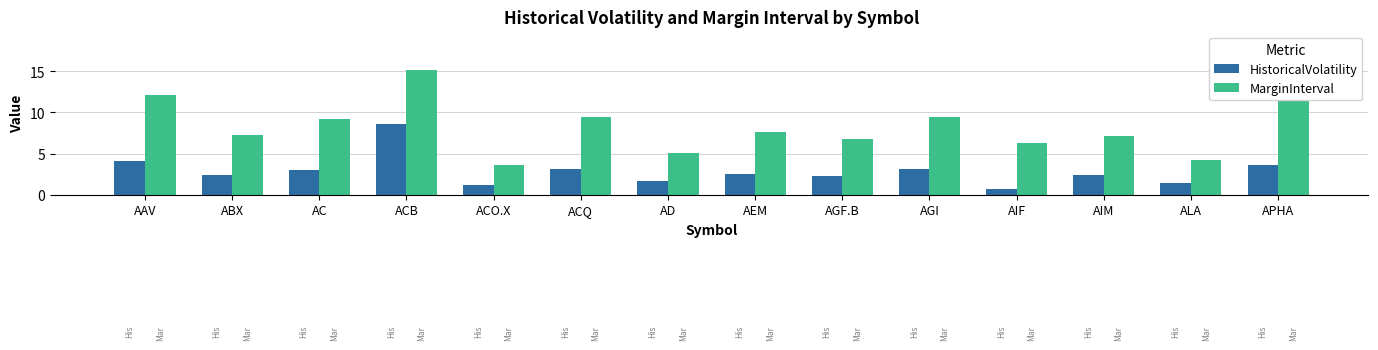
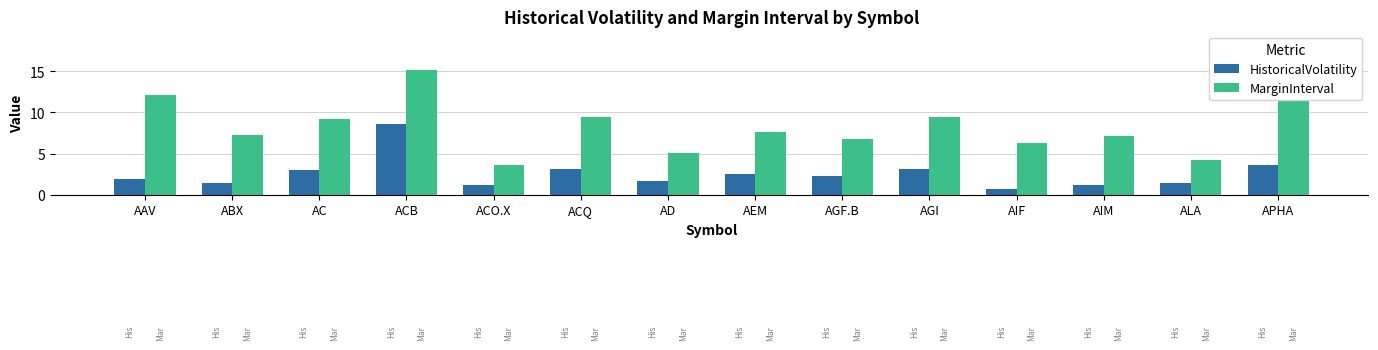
HistoricalVolatility, AAV: 4 -> 2
HistoricalVolatility, ABX: 2 -> 1
HistoricalVolatility, AIM: 2 -> 1
